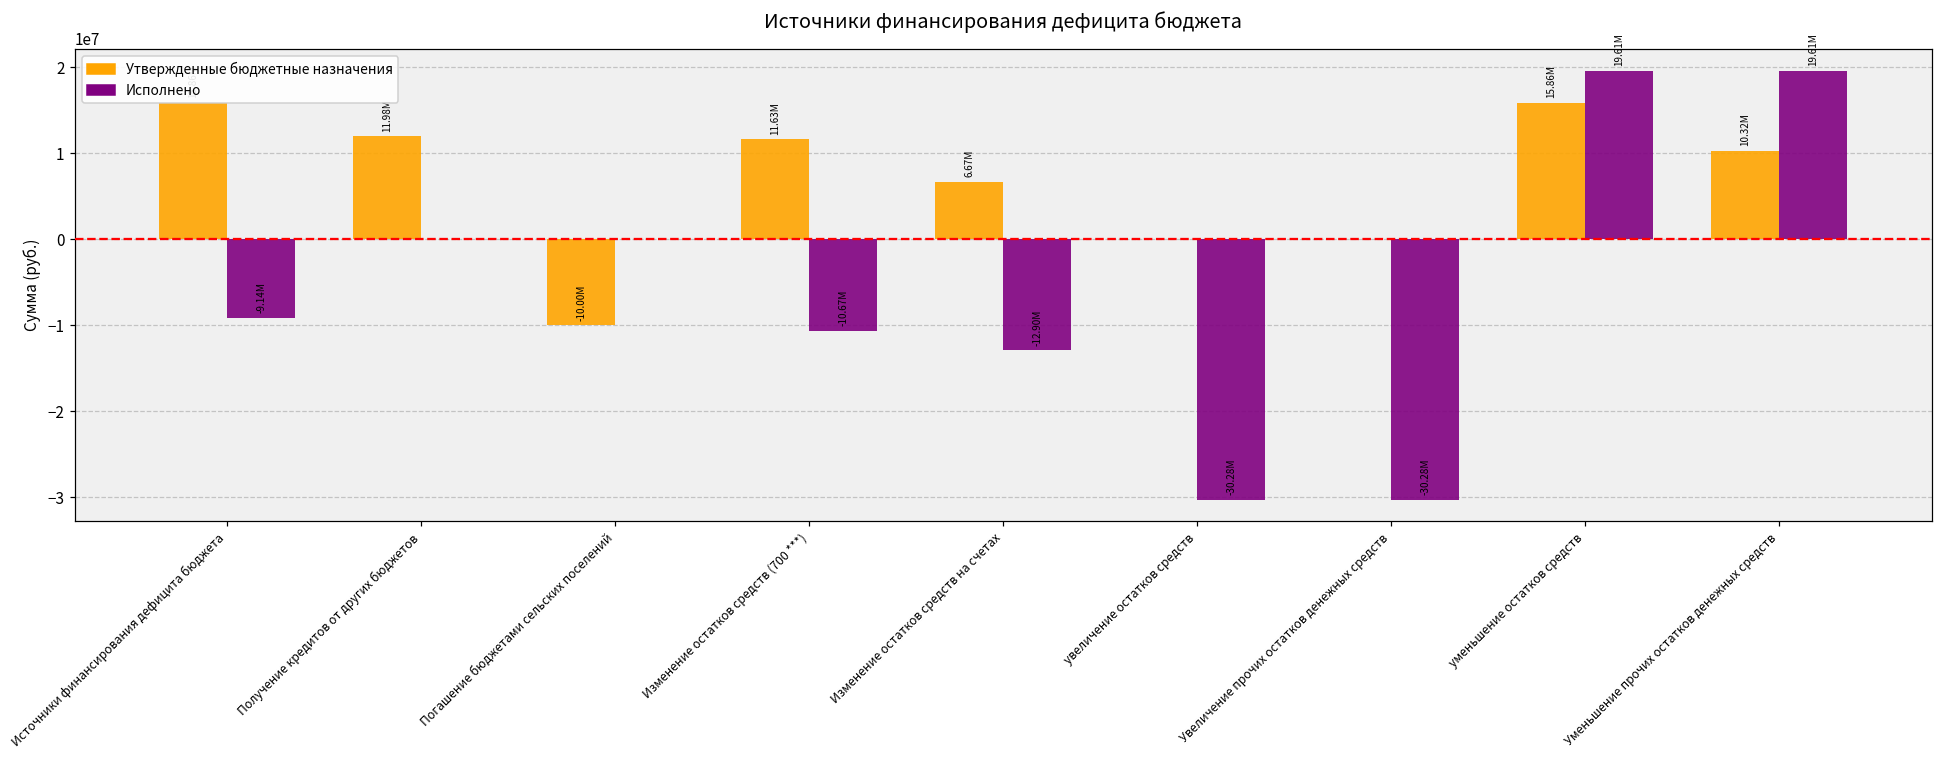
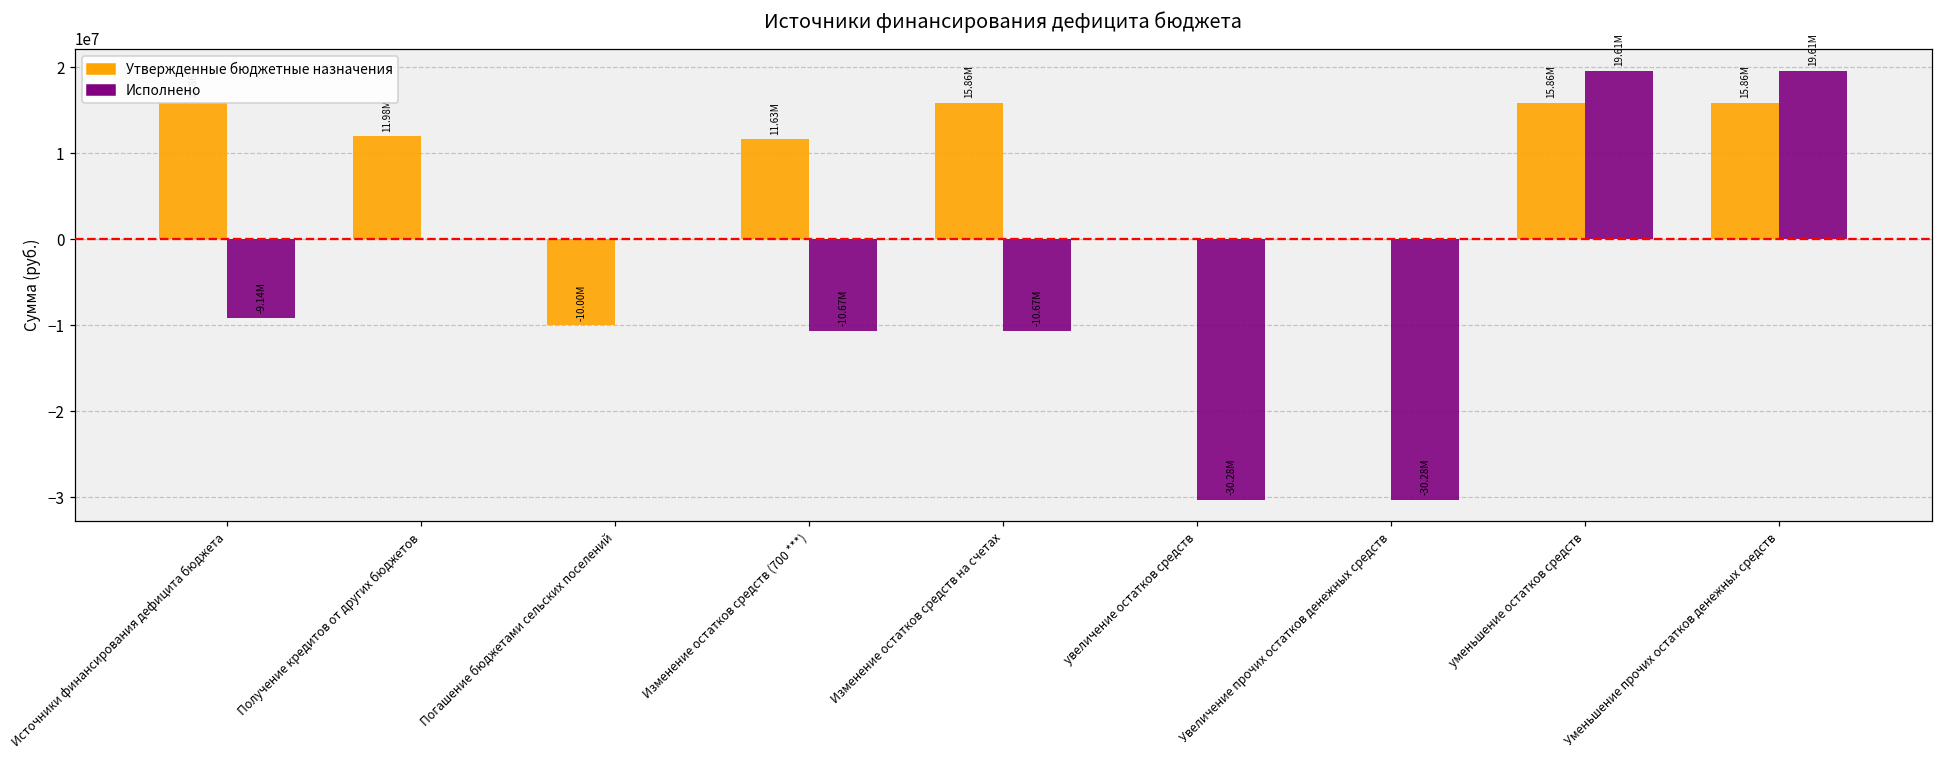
Утвержденные бюджетные назначения, Изменение остатков средств на счетах: 6.67M -> 15.86M
Исполнено, Изменение остатков средств на счетах: -12.90M -> -10.67M
Утвержденные бюджетные назначения, Уменьшение прочих остатков денежных средств: 10.32M -> 15.86M
